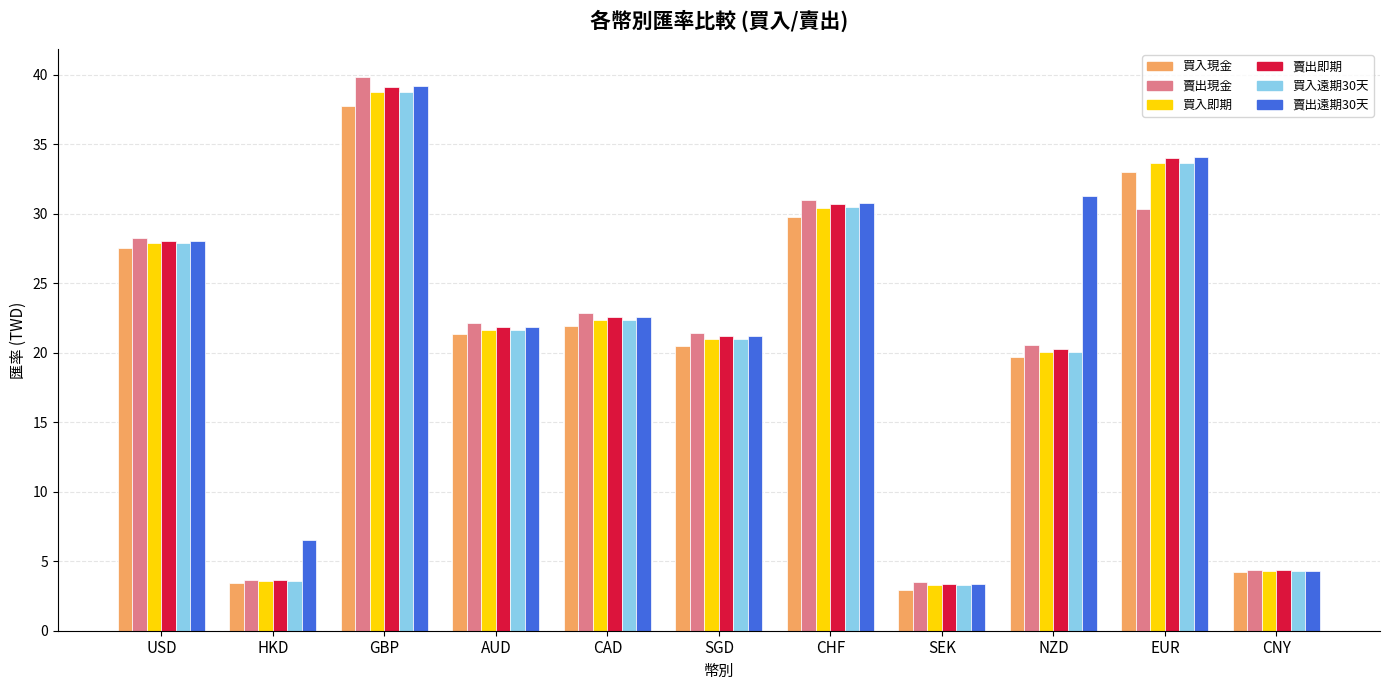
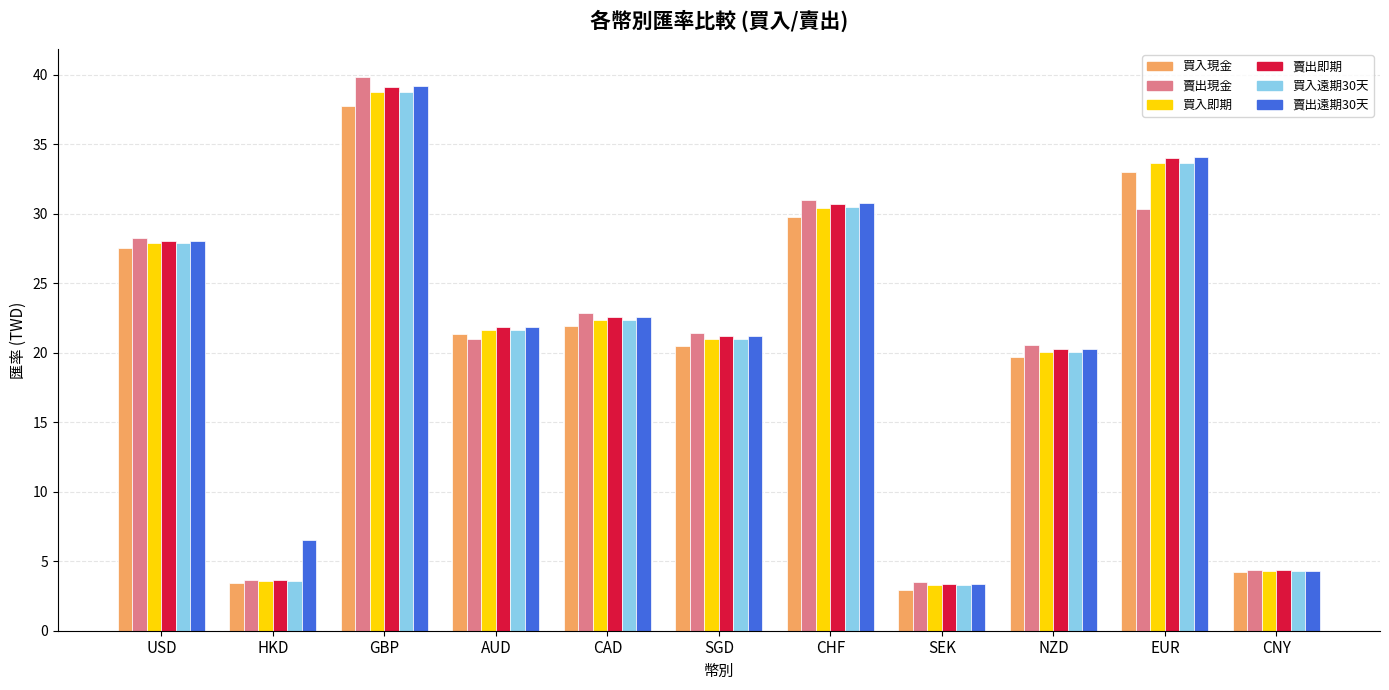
賣出現金, AUD: 22.1 -> 21.0
賣出遠期30天, NZD: 31.3 -> 20.3
